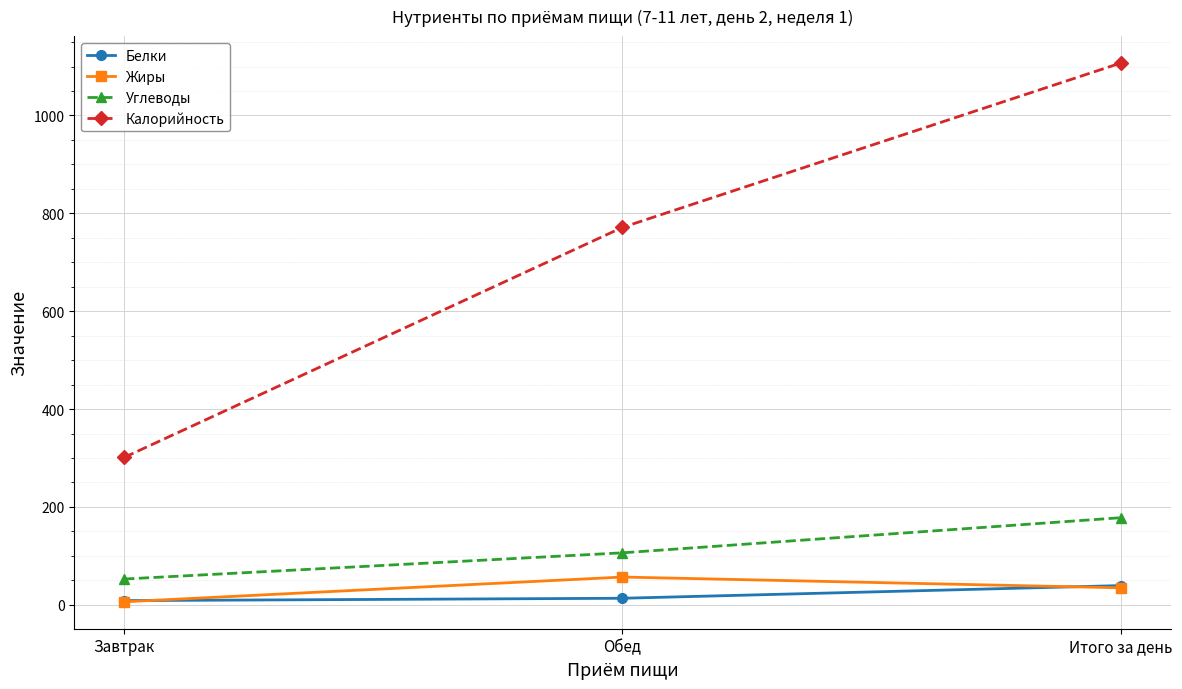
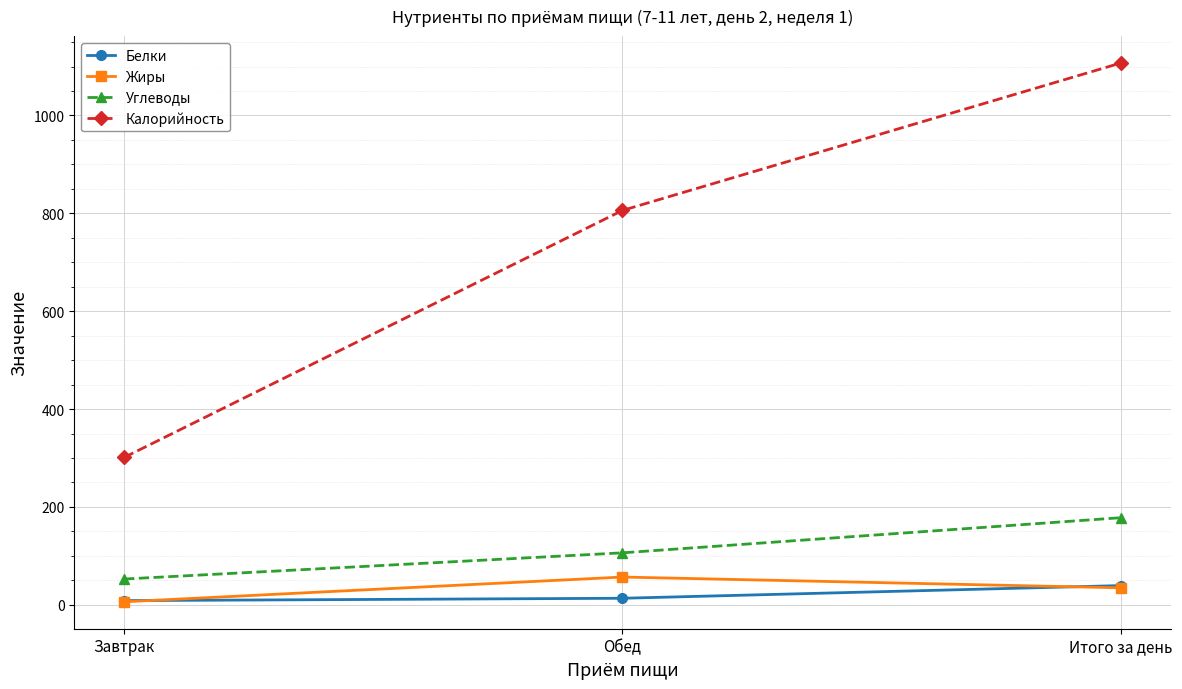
Калорийность, Обед: 770 -> 810
